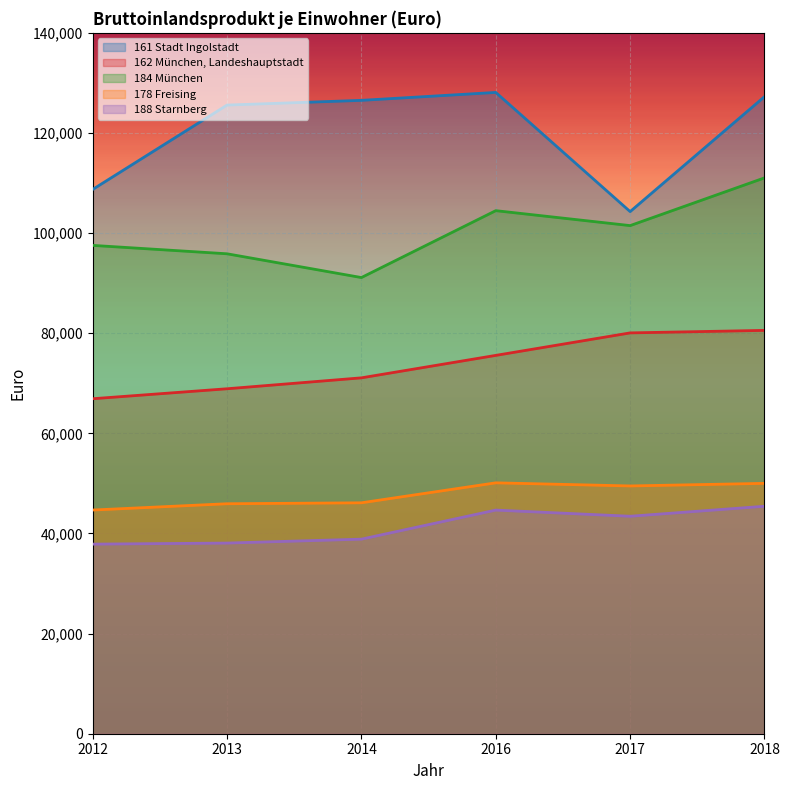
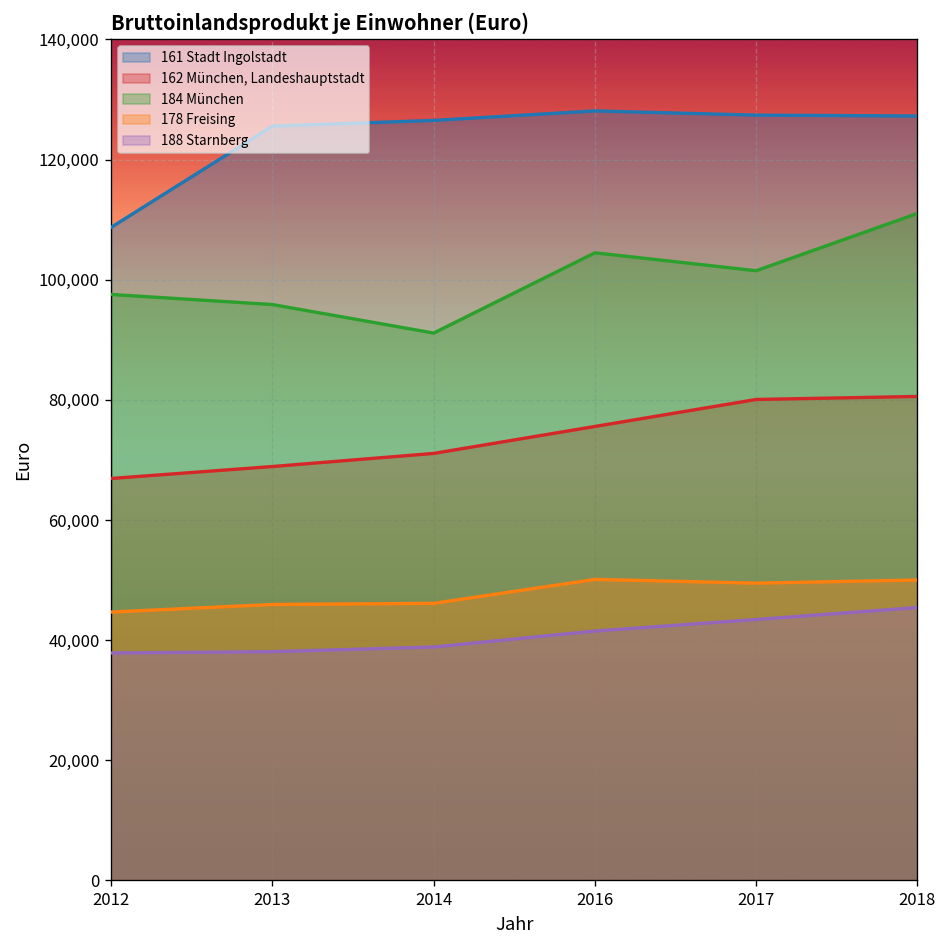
188 Starnberg, 2016: 45,000 -> 42,000
161 Stadt Ingolstadt, 2017: 104,000 -> 127,000
